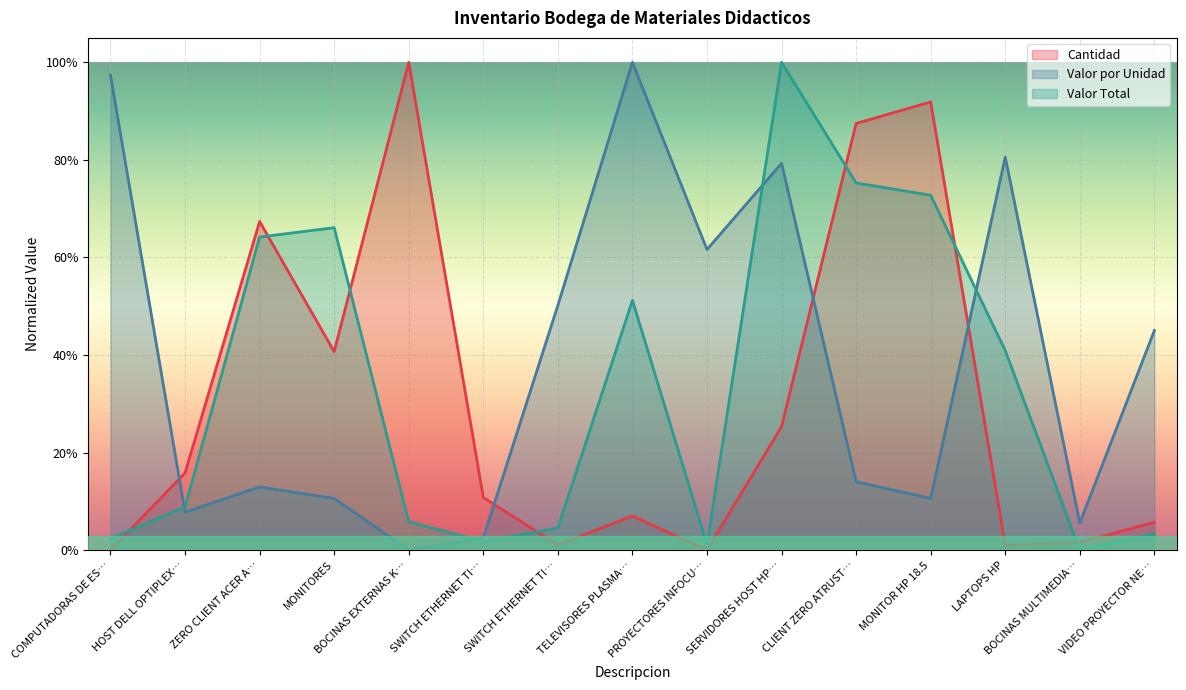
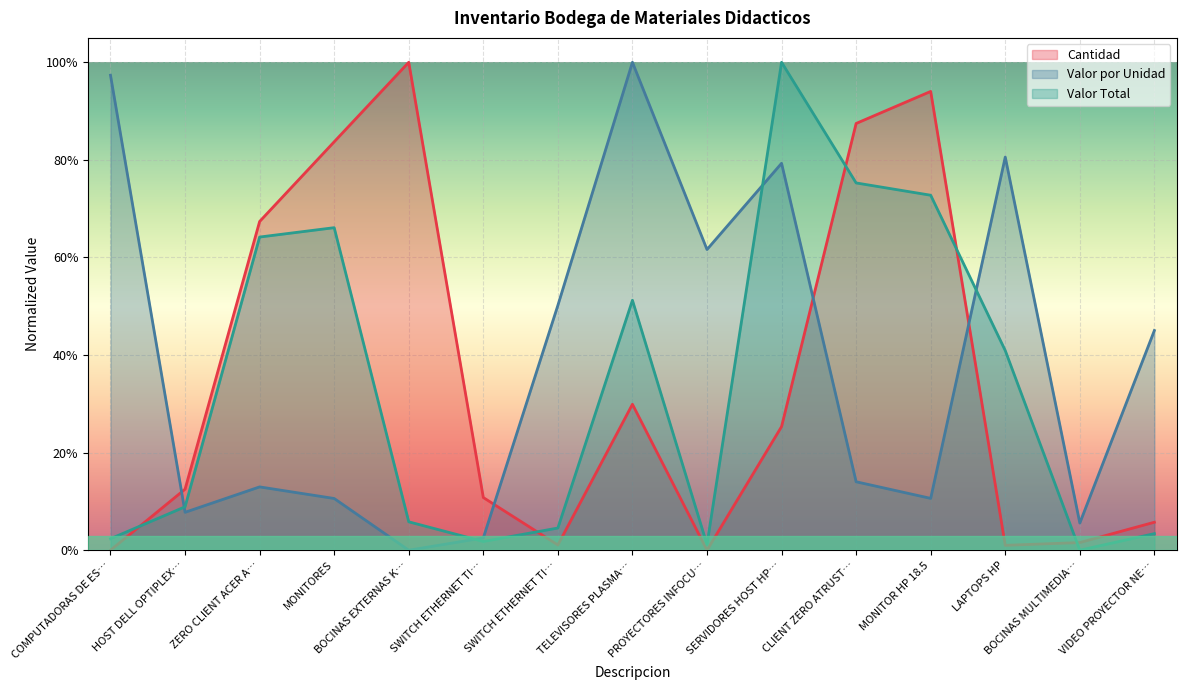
Cantidad, HOST DELL OPTIPLEX…: 16% -> 13%
Cantidad, MONITORES: 41% -> 84%
Cantidad, TELEVISORES PLASMA…: 7% -> 30%
Cantidad, MONITOR HP 18.5: 92% -> 94%
